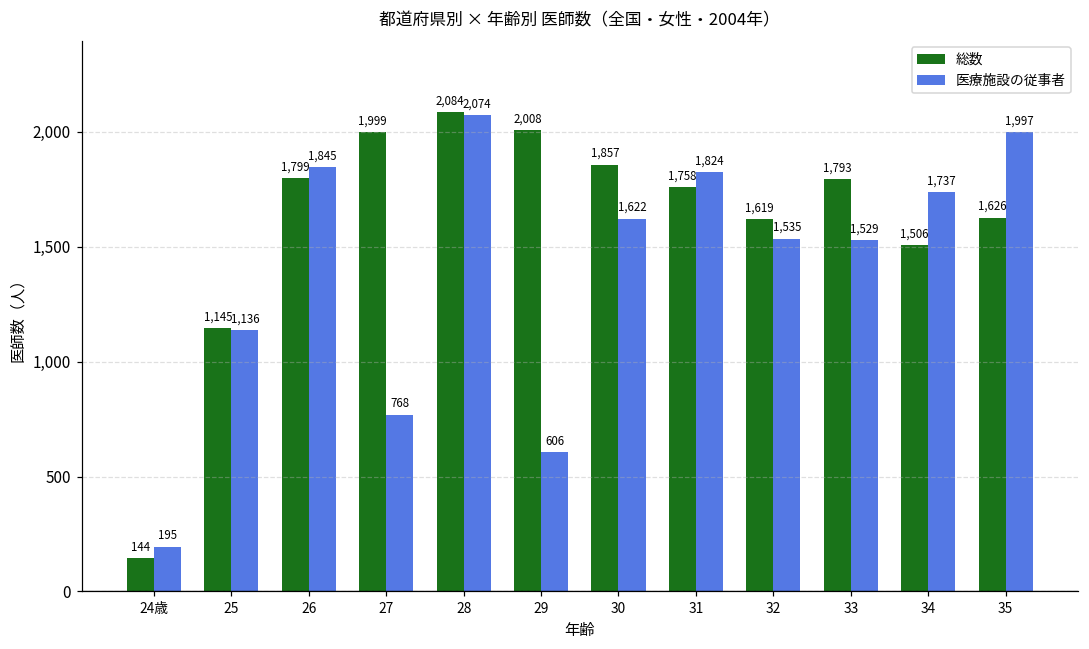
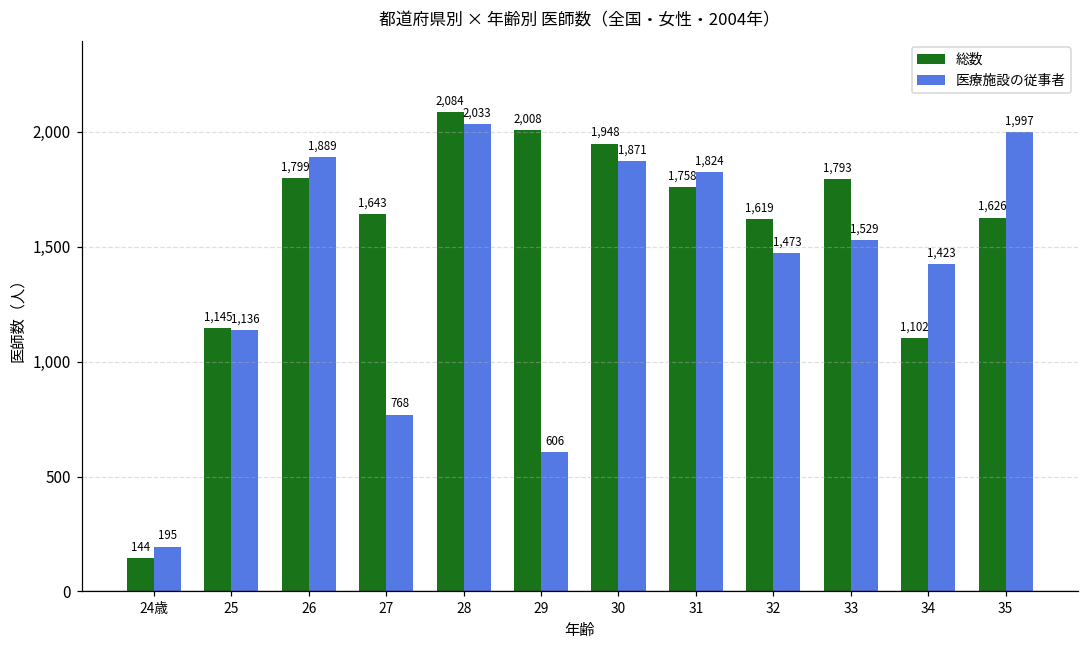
医療施設の従事者, 26: 1,845 -> 1,889
総数, 27: 1,999 -> 1,643
医療施設の従事者, 28: 2,074 -> 2,033
総数, 30: 1,857 -> 1,948
医療施設の従事者, 30: 1,622 -> 1,871
医療施設の従事者, 32: 1,535 -> 1,473
総数, 34: 1,506 -> 1,102
医療施設の従事者, 34: 1,737 -> 1,423
